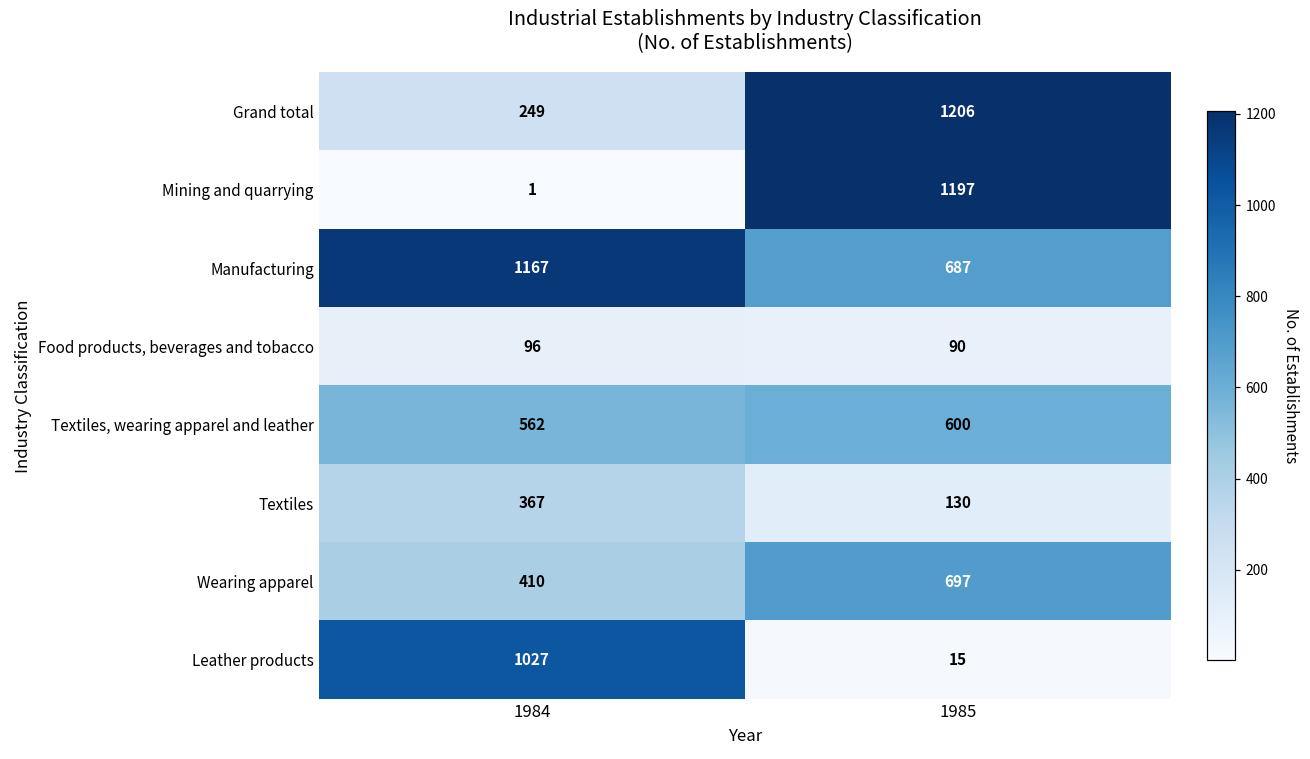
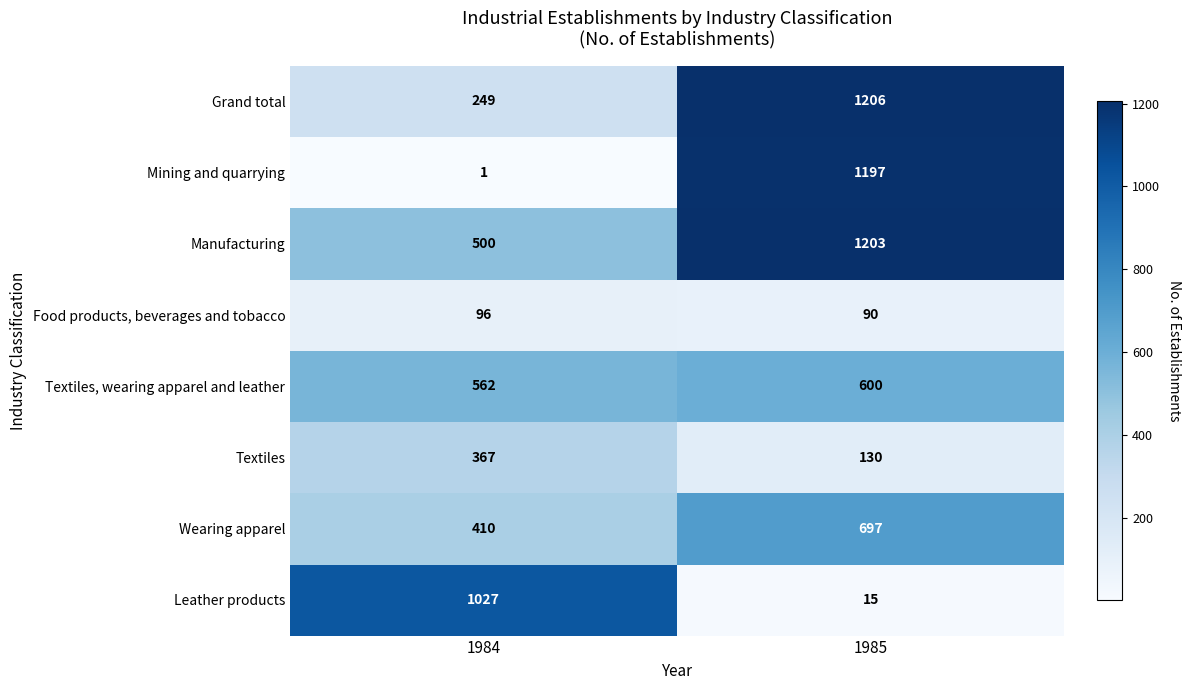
Manufacturing, 1984: 1167 -> 500
Manufacturing, 1985: 687 -> 1203
